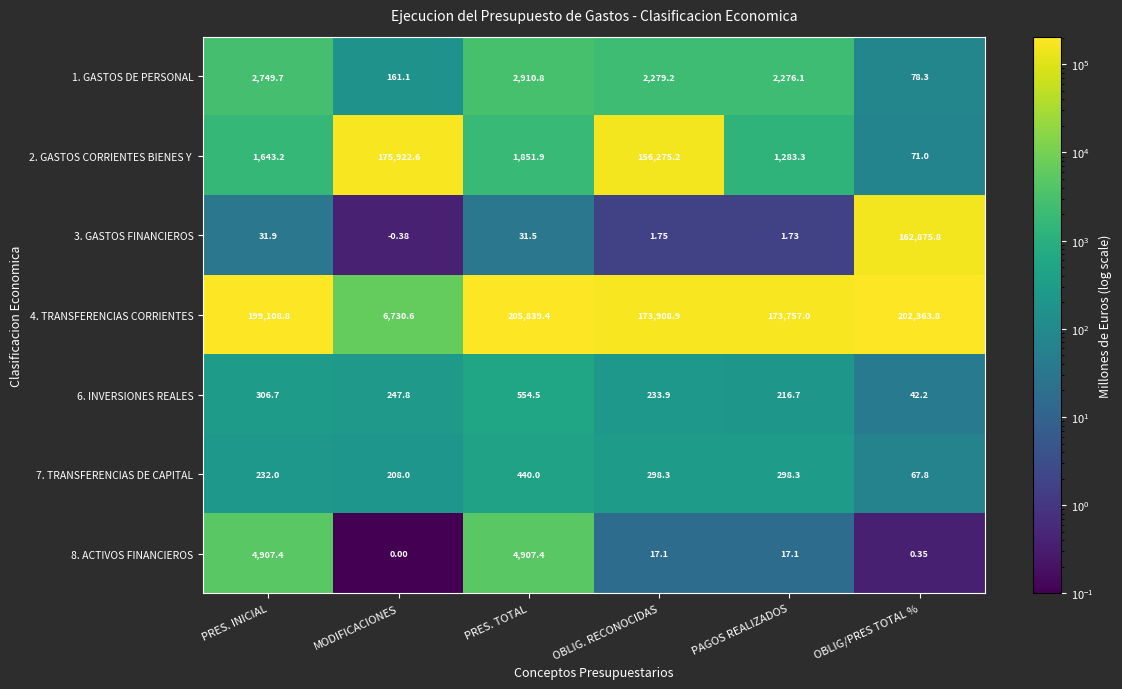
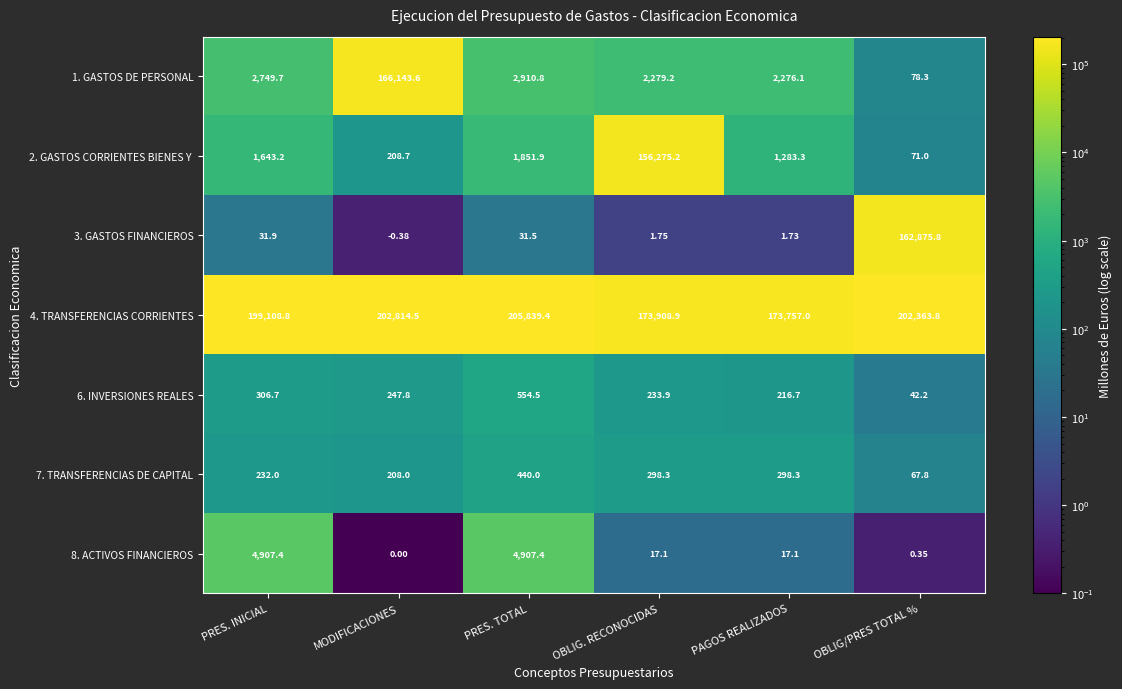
1. GASTOS DE PERSONAL, MODIFICACIONES: 161.1 -> 166,143.6
2. GASTOS CORRIENTES BIENES Y, MODIFICACIONES: 175,922.6 -> 208.7
4. TRANSFERENCIAS CORRIENTES, MODIFICACIONES: 6,730.6 -> 202,814.5
